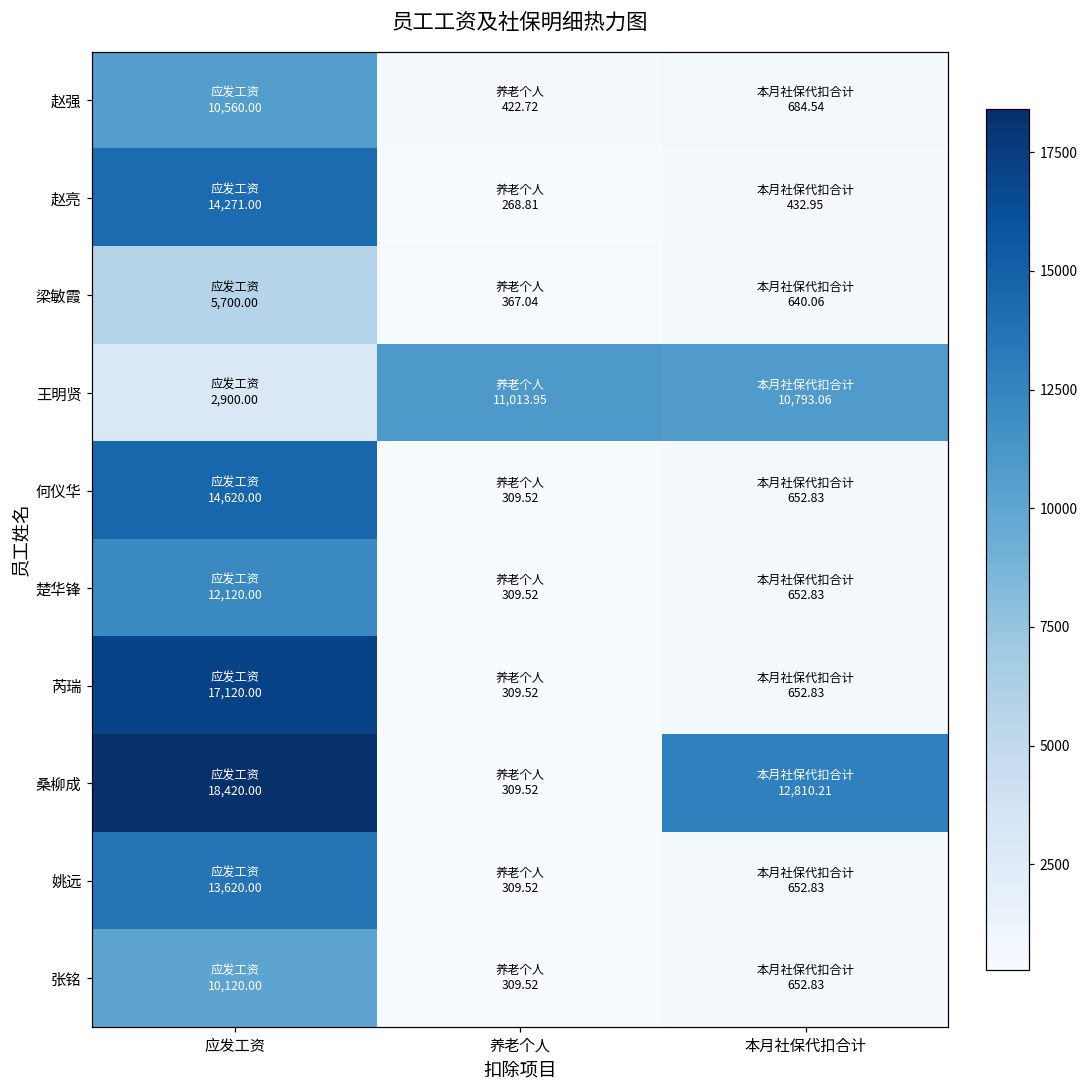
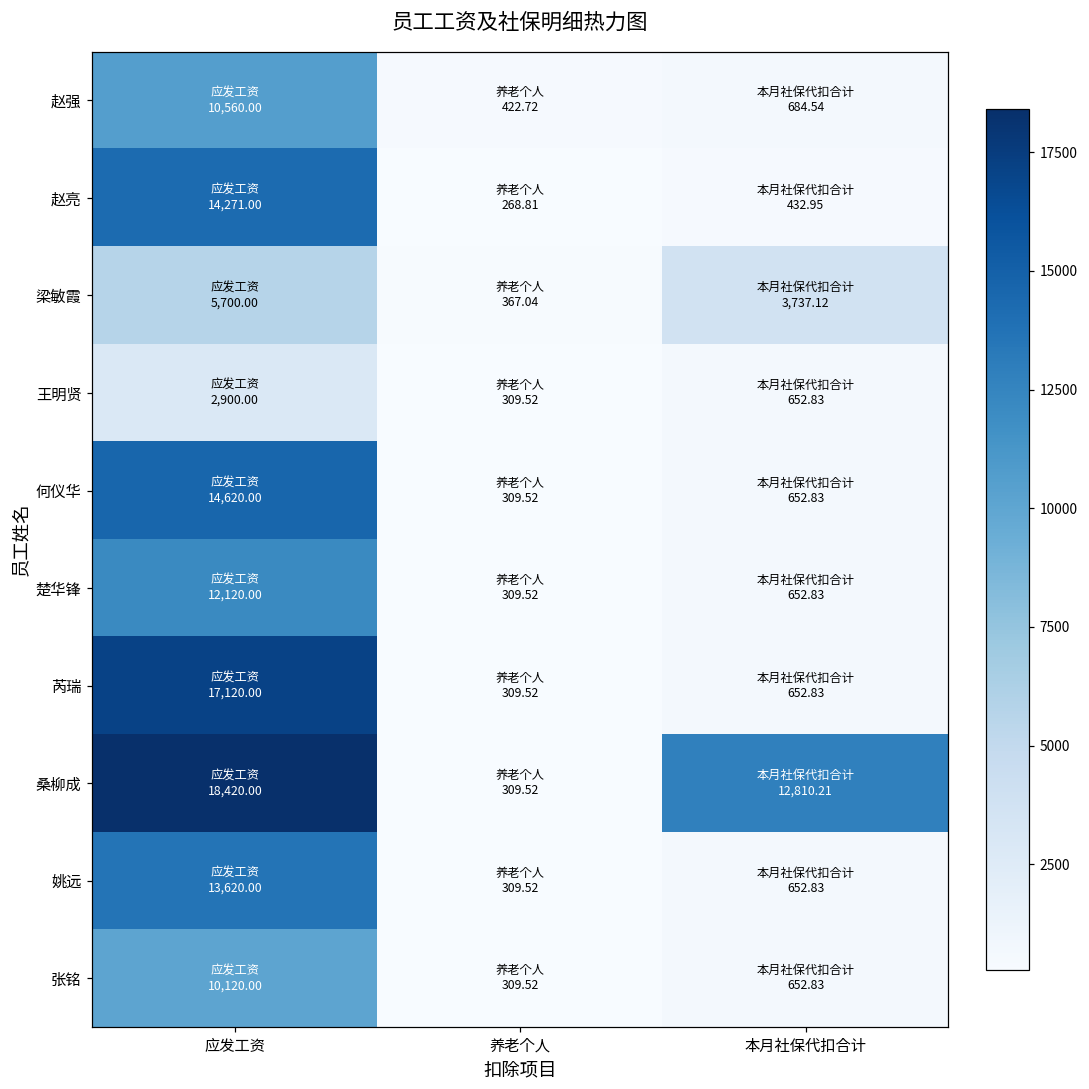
梁敏霞, 本月社保代扣合计: 640.06 -> 3,737.12
王明贤, 养老个人: 11,013.95 -> 309.52
王明贤, 本月社保代扣合计: 10,793.06 -> 652.83
